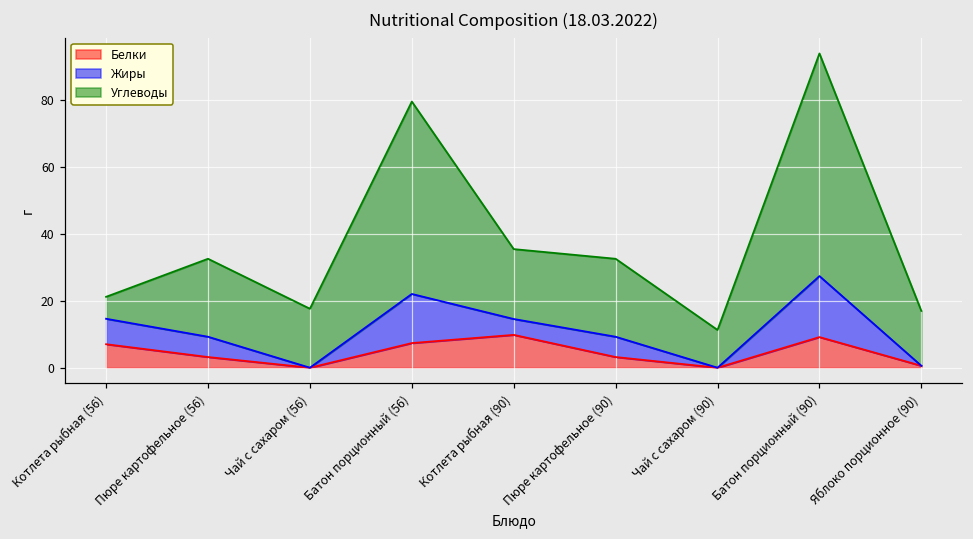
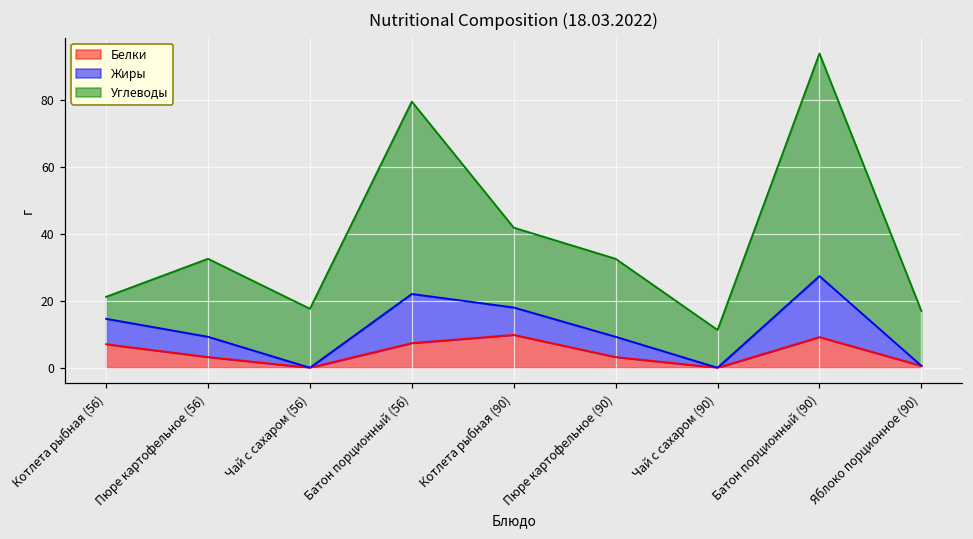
Жиры, Котлета рыбная (90): 5 -> 8
Углеводы, Котлета рыбная (90): 21 -> 24
